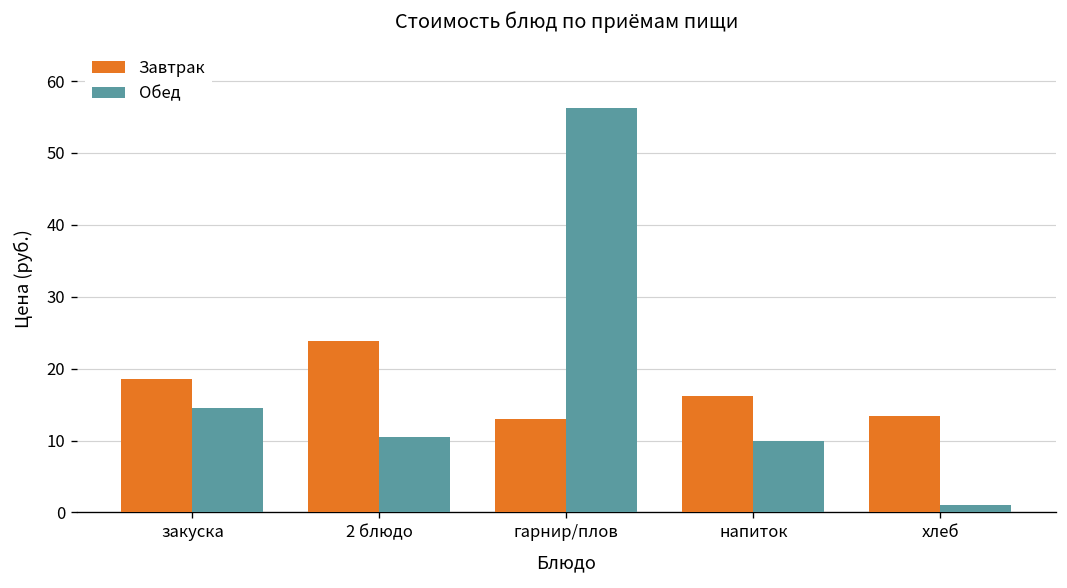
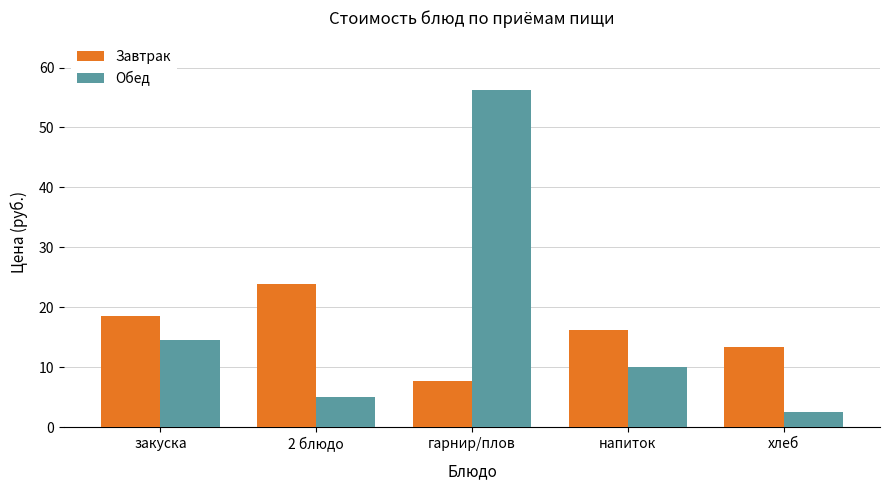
Обед, 2 блюдо: 11 -> 5
Завтрак, гарнир/плов: 13 -> 8
Обед, хлеб: 1 -> 3
